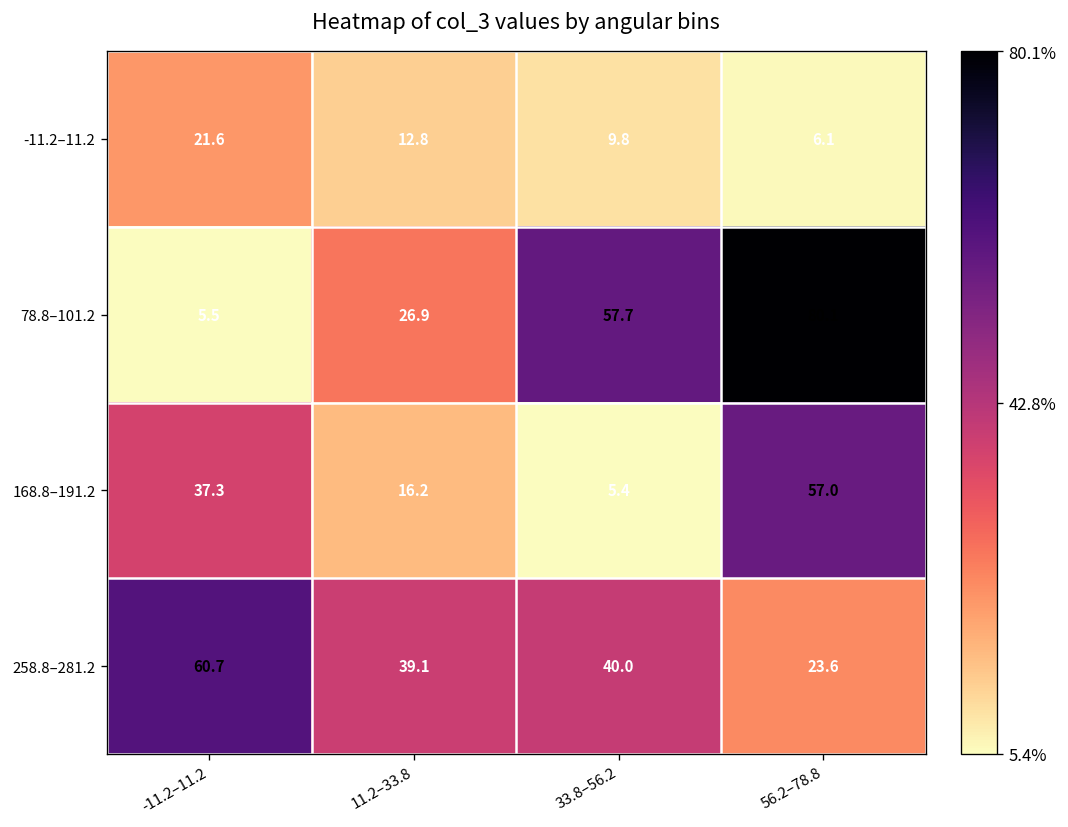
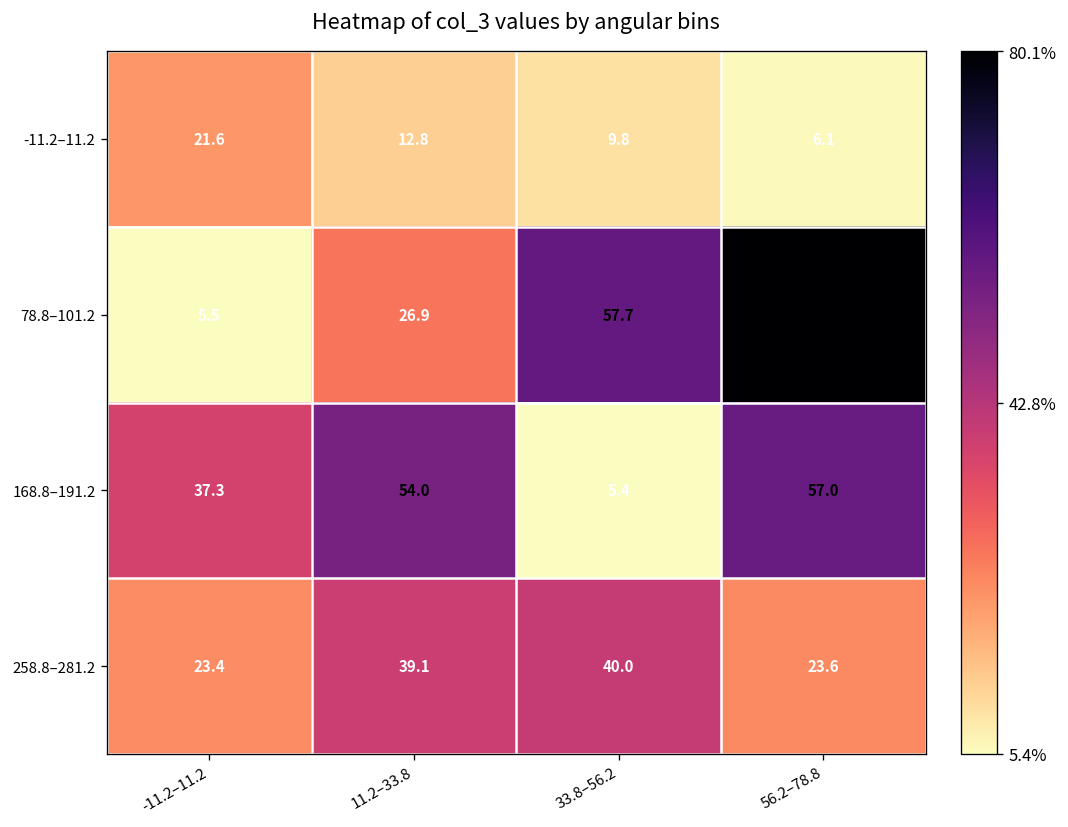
168.8–191.2, 11.2–33.8: 16.2 -> 54.0
258.8–281.2, -11.2–11.2: 60.7 -> 23.4
